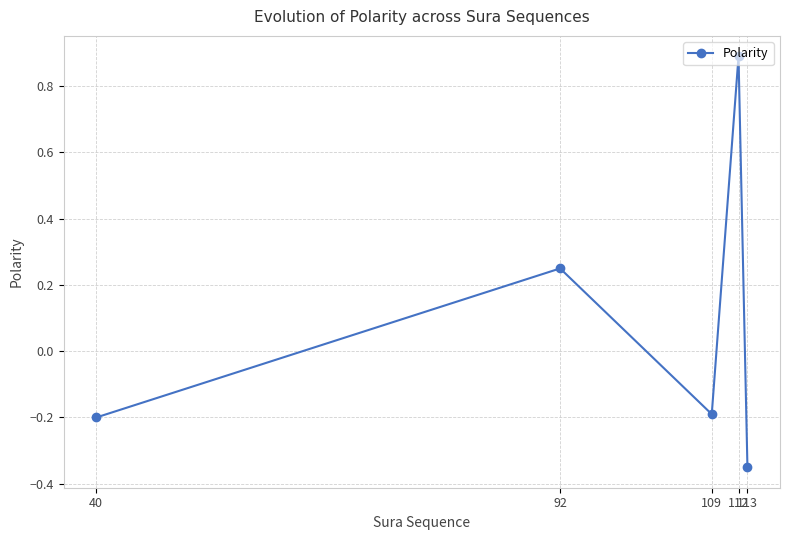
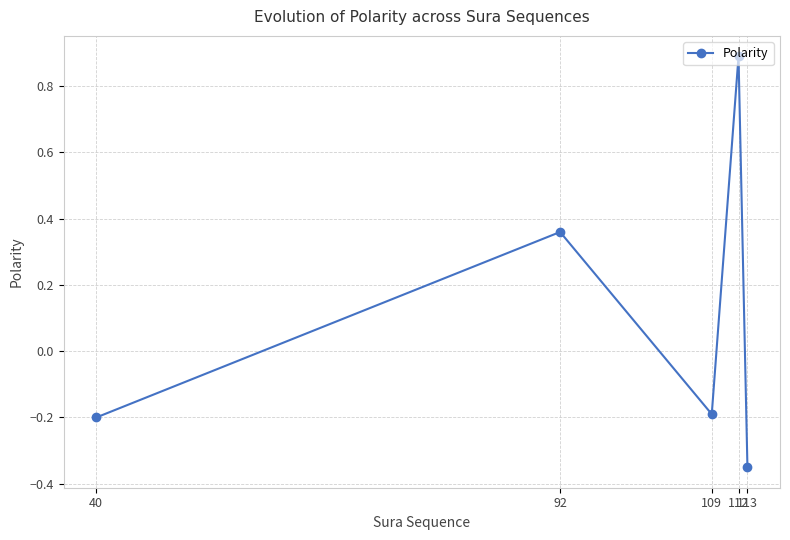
92: 0.25 -> 0.36
